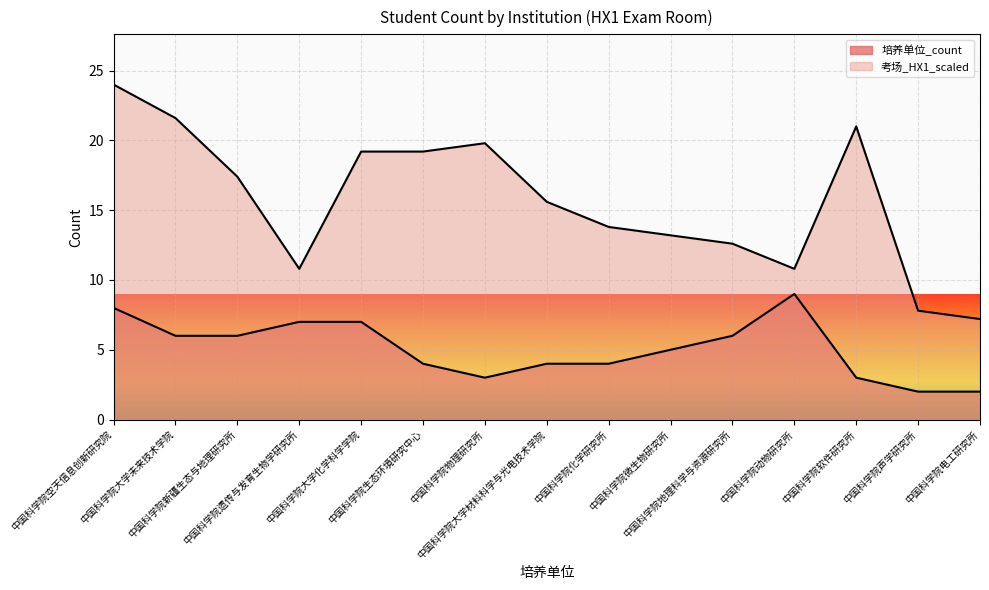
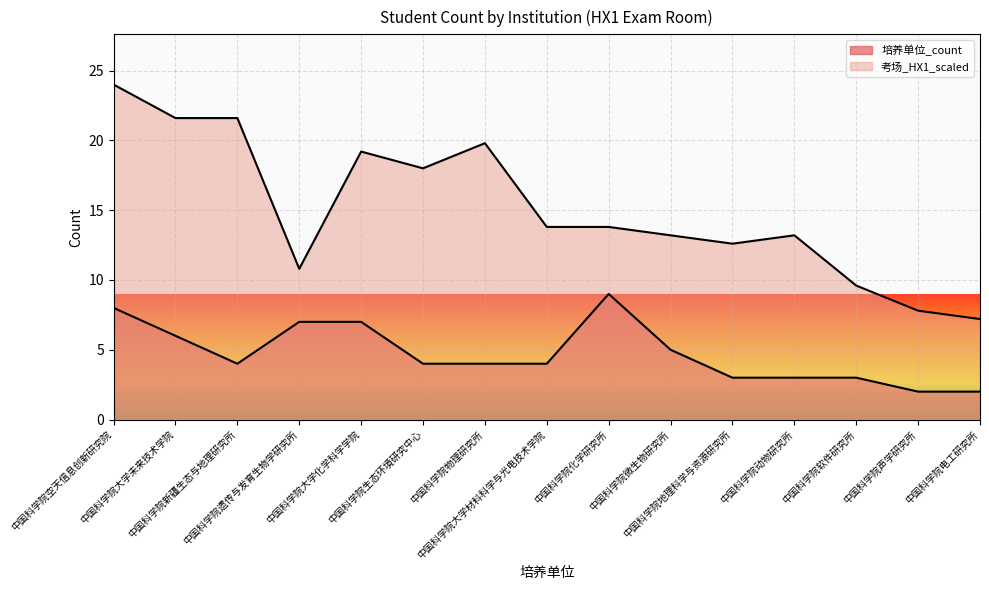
培养单位_count, 中国科学院新疆生态与地理研究所: 6 -> 4
考场_HX1_scaled, 中国科学院新疆生态与地理研究所: 17.4 -> 21.6
考场_HX1_scaled, 中国科学院生态环境研究中心: 19.2 -> 18.0
培养单位_count, 中国科学院物理研究所: 3 -> 4
考场_HX1_scaled, 中国科学院大学材料科学与光电技术学院: 15.6 -> 13.8
培养单位_count, 中国科学院化学研究所: 4 -> 9
培养单位_count, 中国科学院地理科学与资源研究所: 6 -> 3
培养单位_count, 中国科学院动物研究所: 9 -> 3
考场_HX1_scaled, 中国科学院动物研究所: 10.8 -> 13.2
考场_HX1_scaled, 中国科学院软件研究所: 21.0 -> 9.6
